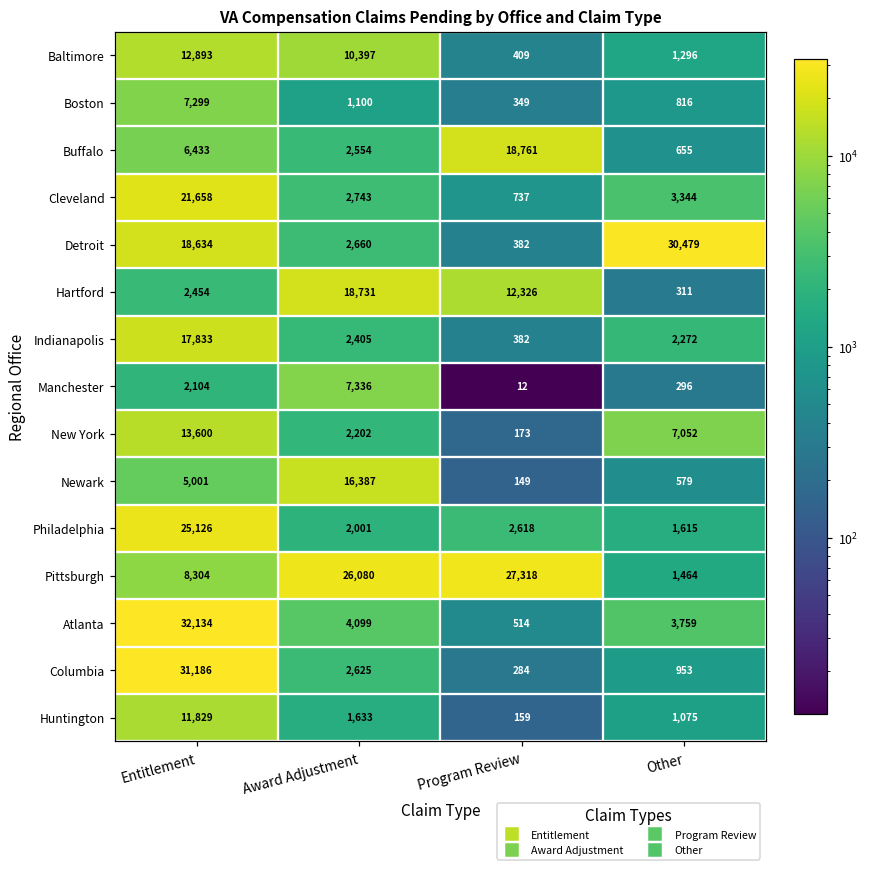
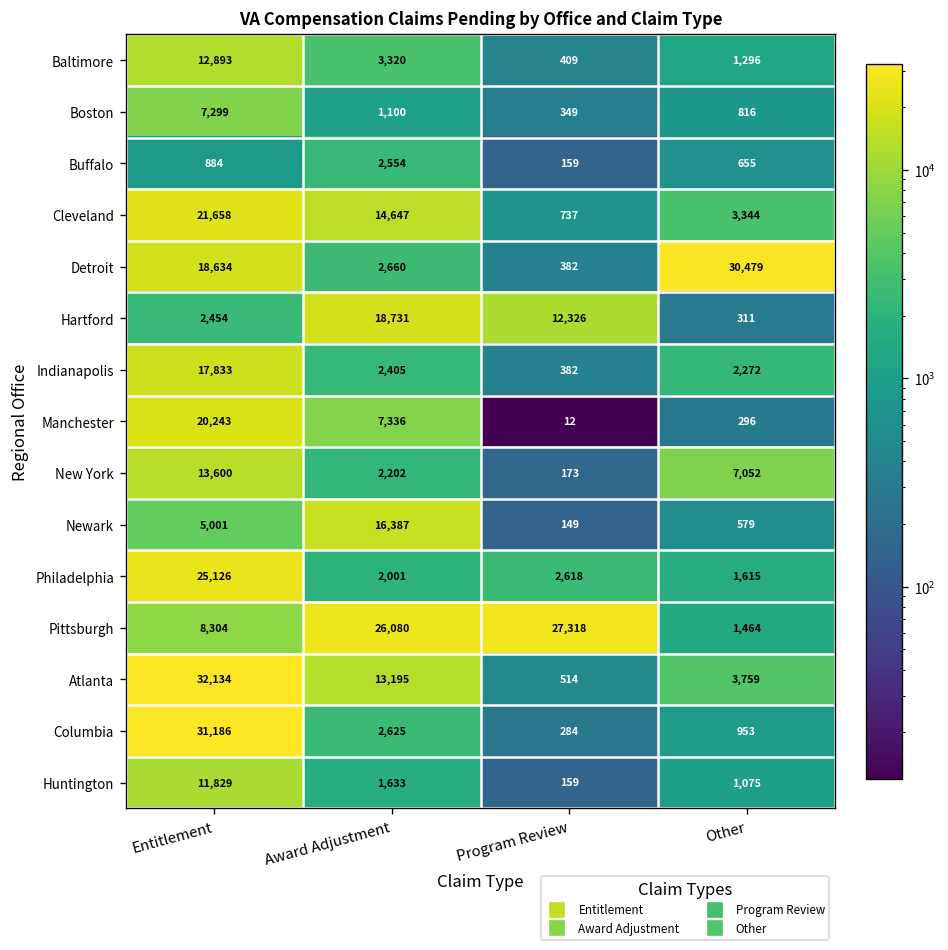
Baltimore, Award Adjustment: 10,397 -> 3,320
Buffalo, Entitlement: 6,433 -> 884
Buffalo, Program Review: 18,761 -> 159
Cleveland, Award Adjustment: 2,743 -> 14,647
Manchester, Entitlement: 2,104 -> 20,243
Atlanta, Award Adjustment: 4,099 -> 13,195
